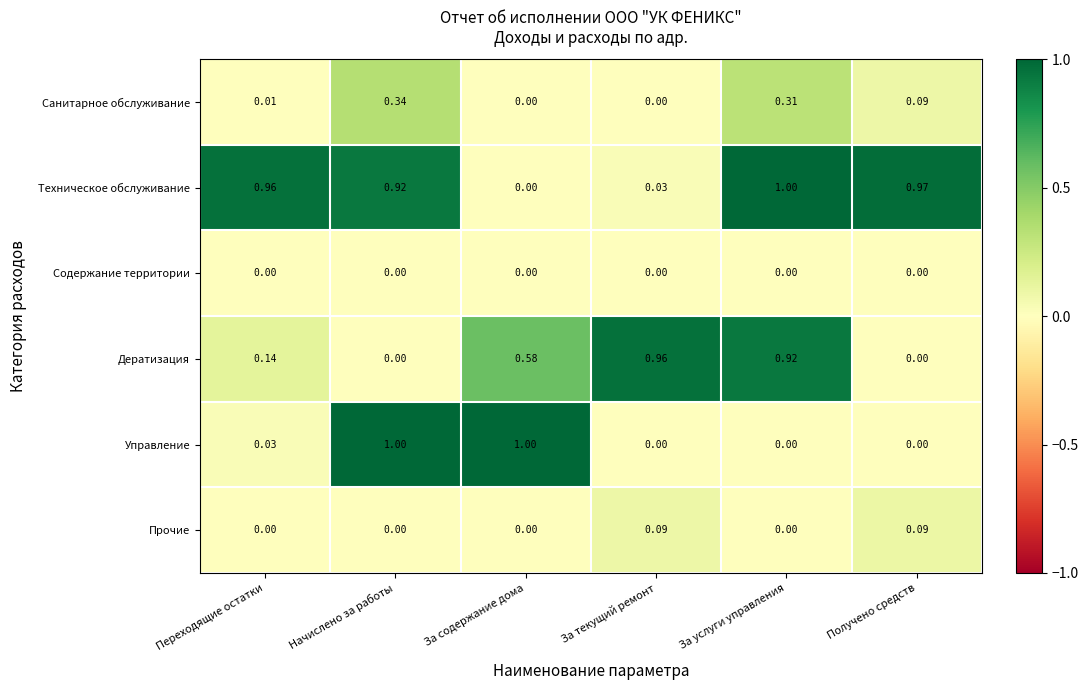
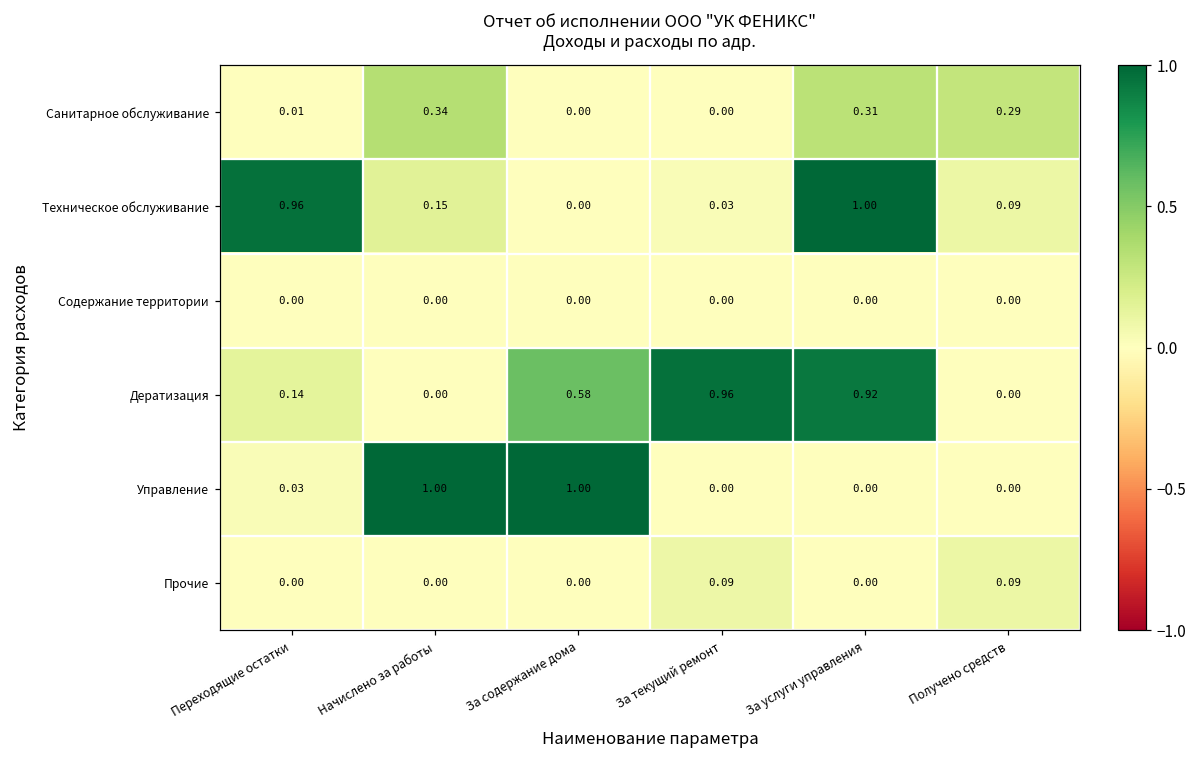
Санитарное обслуживание, Получено средств: 0.09 -> 0.29
Техническое обслуживание, Начислено за работы: 0.92 -> 0.15
Техническое обслуживание, Получено средств: 0.97 -> 0.09
